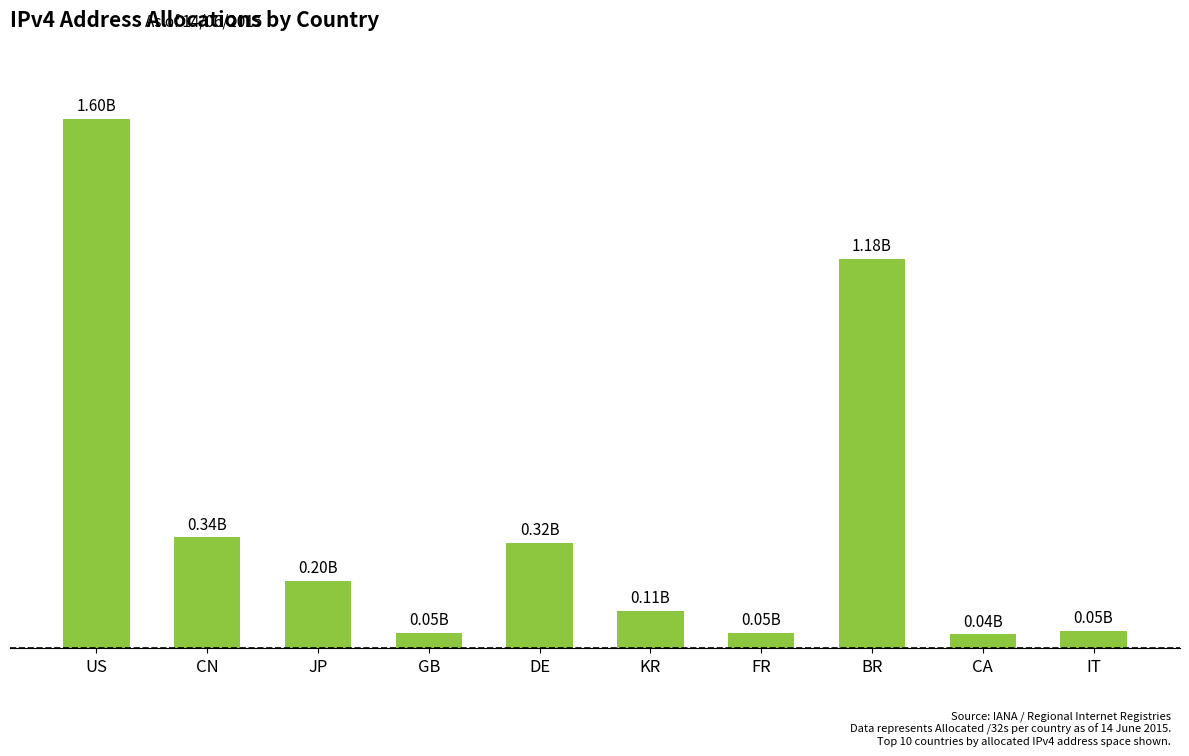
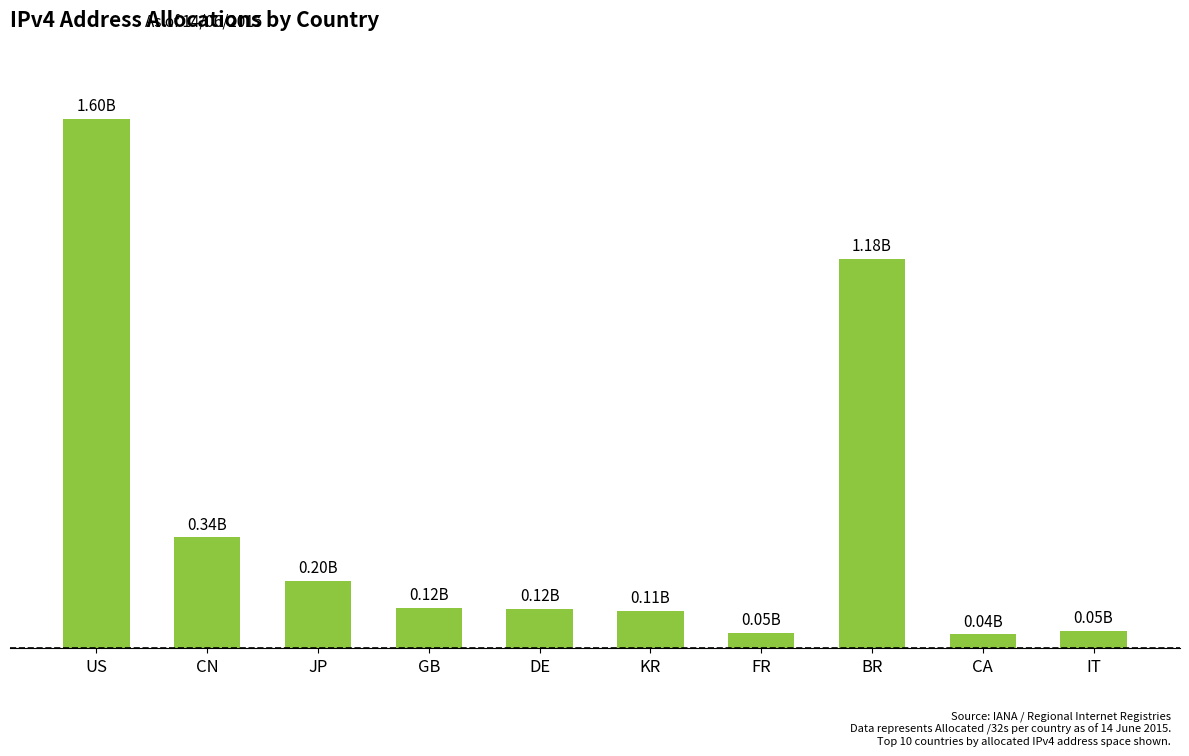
GB: 0.05B -> 0.12B
DE: 0.32B -> 0.12B
